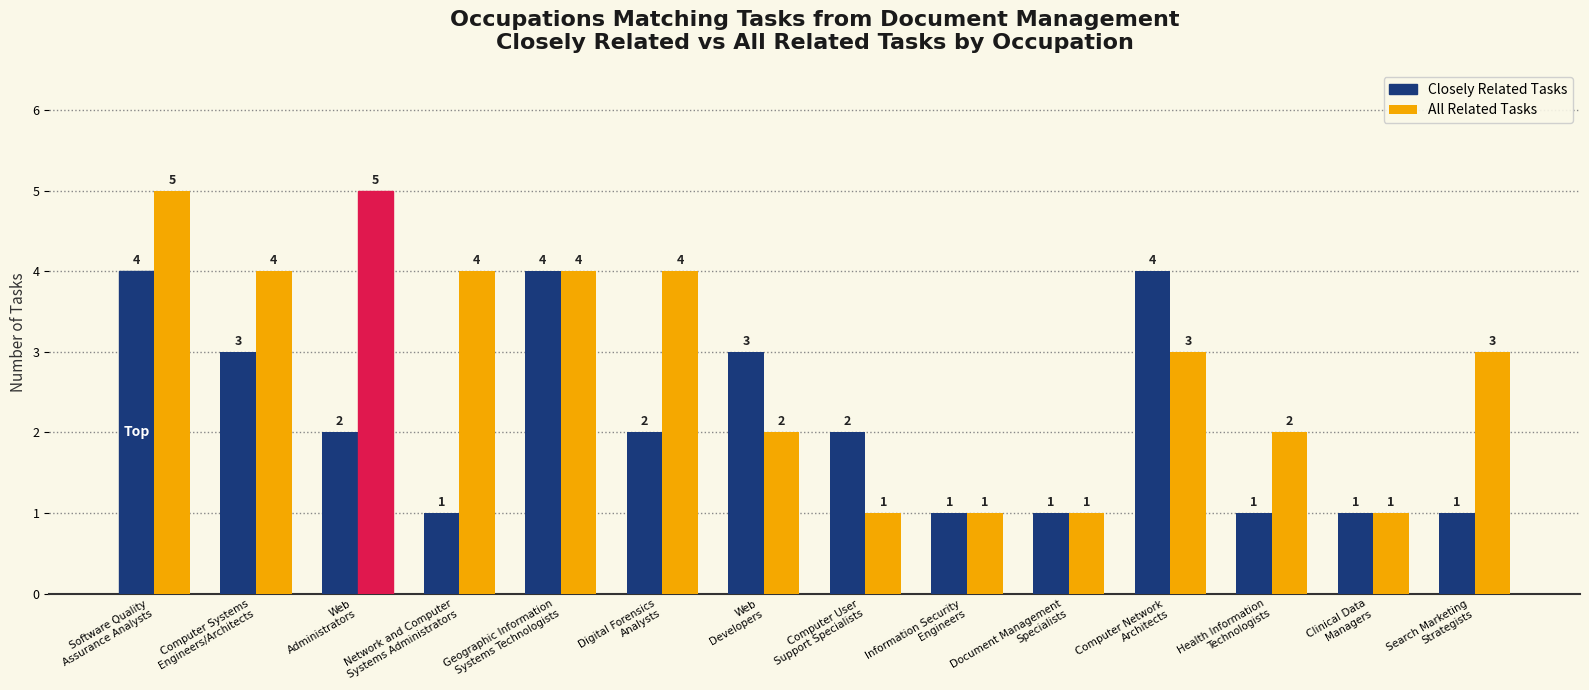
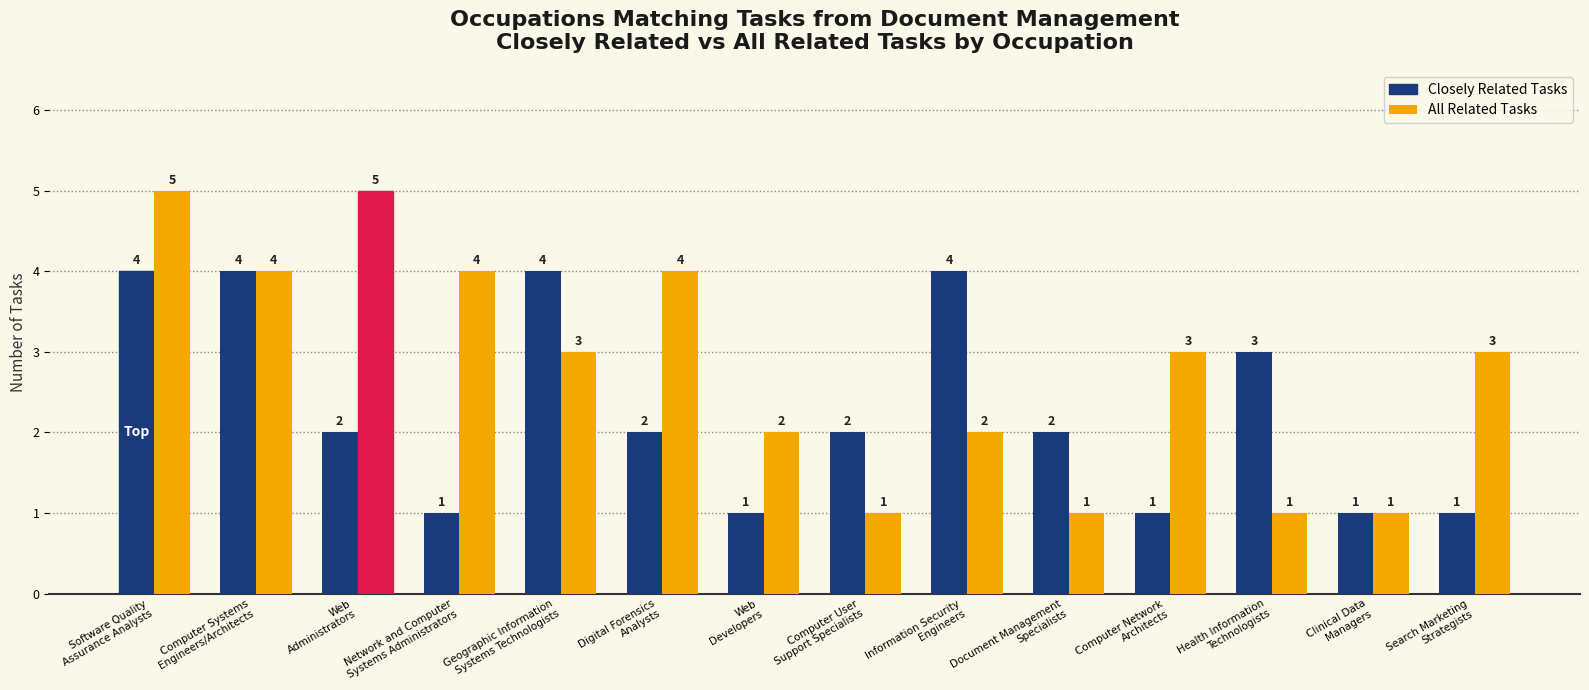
Closely Related Tasks, Computer Systems Engineers/Architects: 3 -> 4
All Related Tasks, Geographic Information Systems Technologists: 4 -> 3
Closely Related Tasks, Web Developers: 3 -> 1
Closely Related Tasks, Information Security Engineers: 1 -> 4
All Related Tasks, Information Security Engineers: 1 -> 2
Closely Related Tasks, Document Management Specialists: 1 -> 2
Closely Related Tasks, Computer Network Architects: 4 -> 1
Closely Related Tasks, Health Information Technologists: 1 -> 3
All Related Tasks, Health Information Technologists: 2 -> 1
